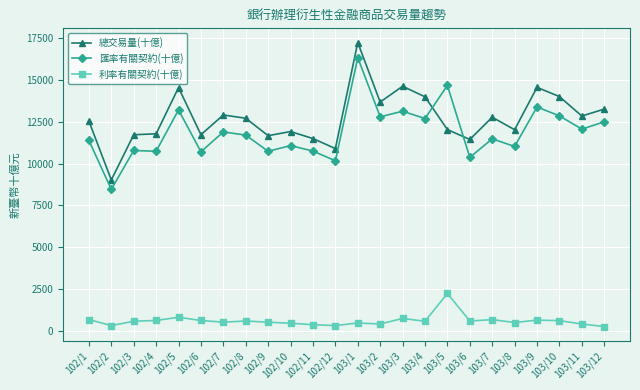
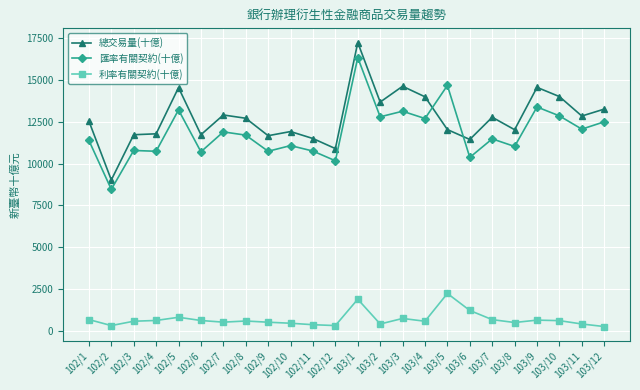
利率有關契約(十億), 103/1: 500 -> 1900
利率有關契約(十億), 103/6: 600 -> 1200
